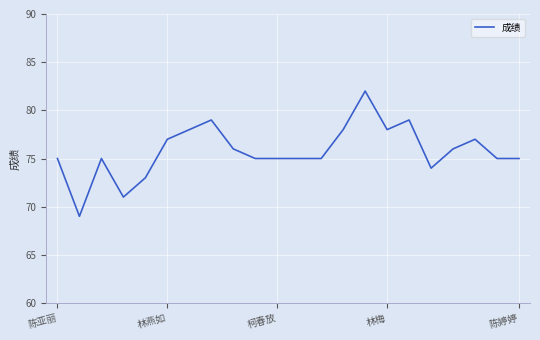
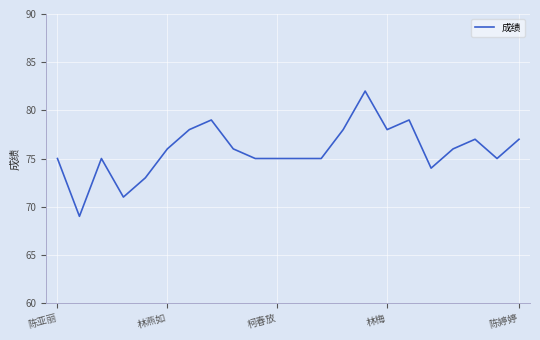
林燕如: 77 -> 76
陈婷婷: 75 -> 77
